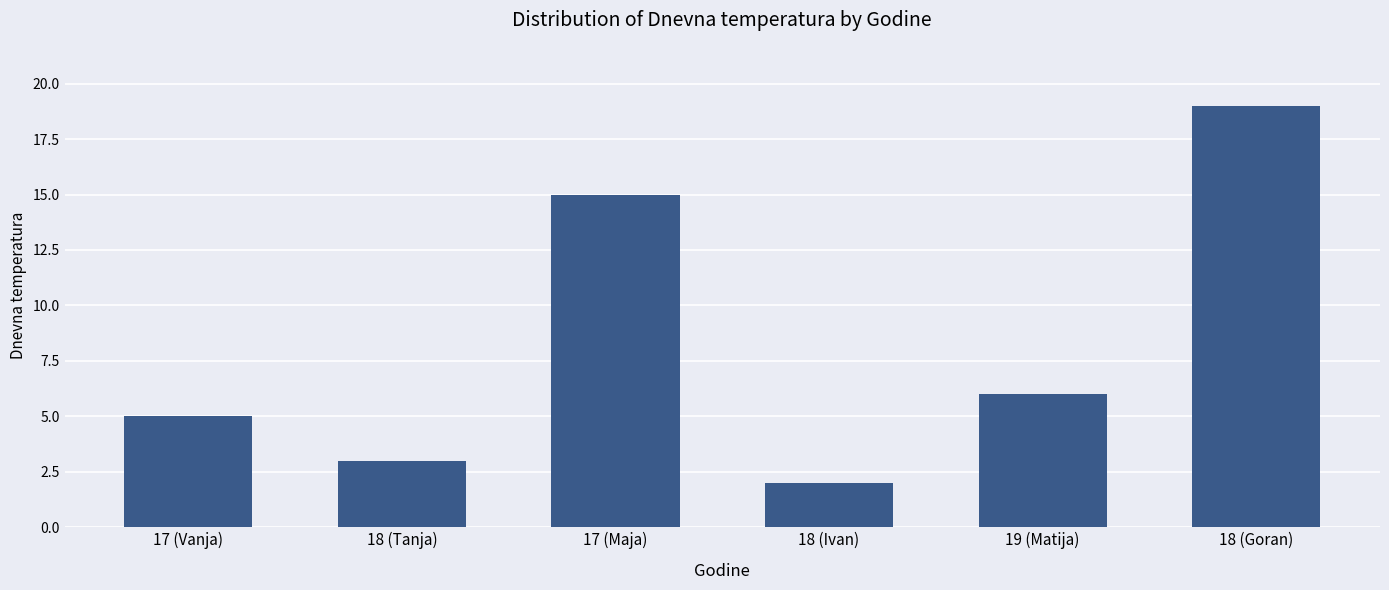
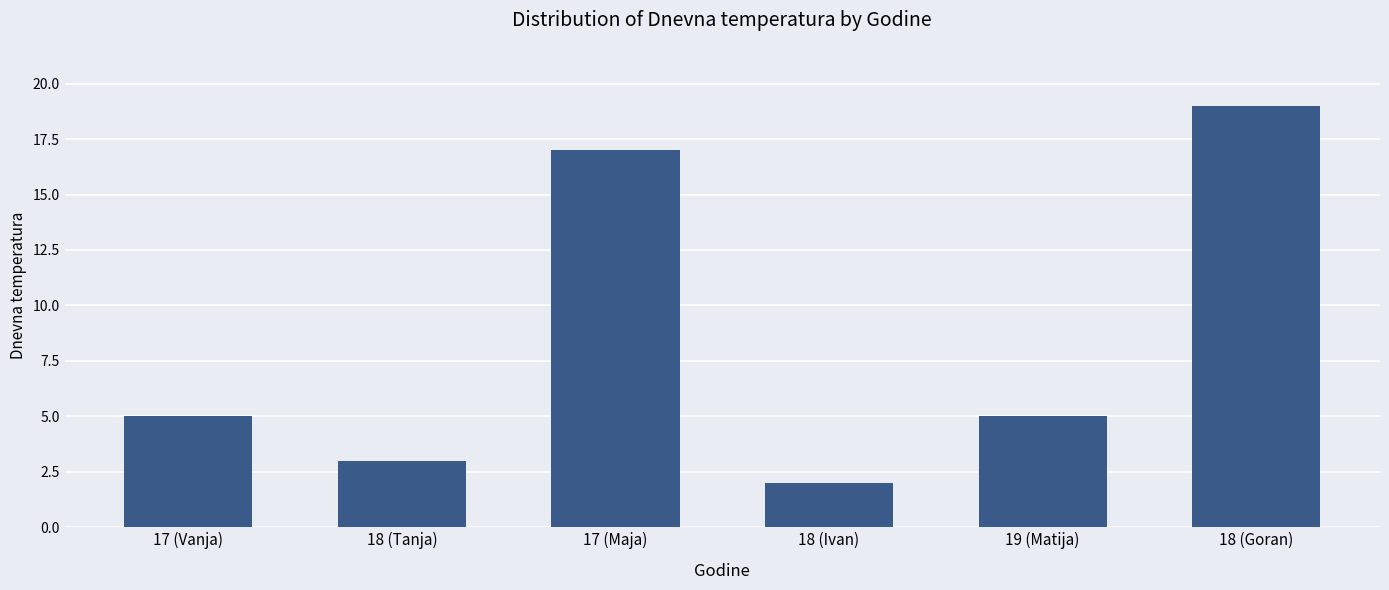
17 (Maja): 15 -> 17
19 (Matija): 6 -> 5
